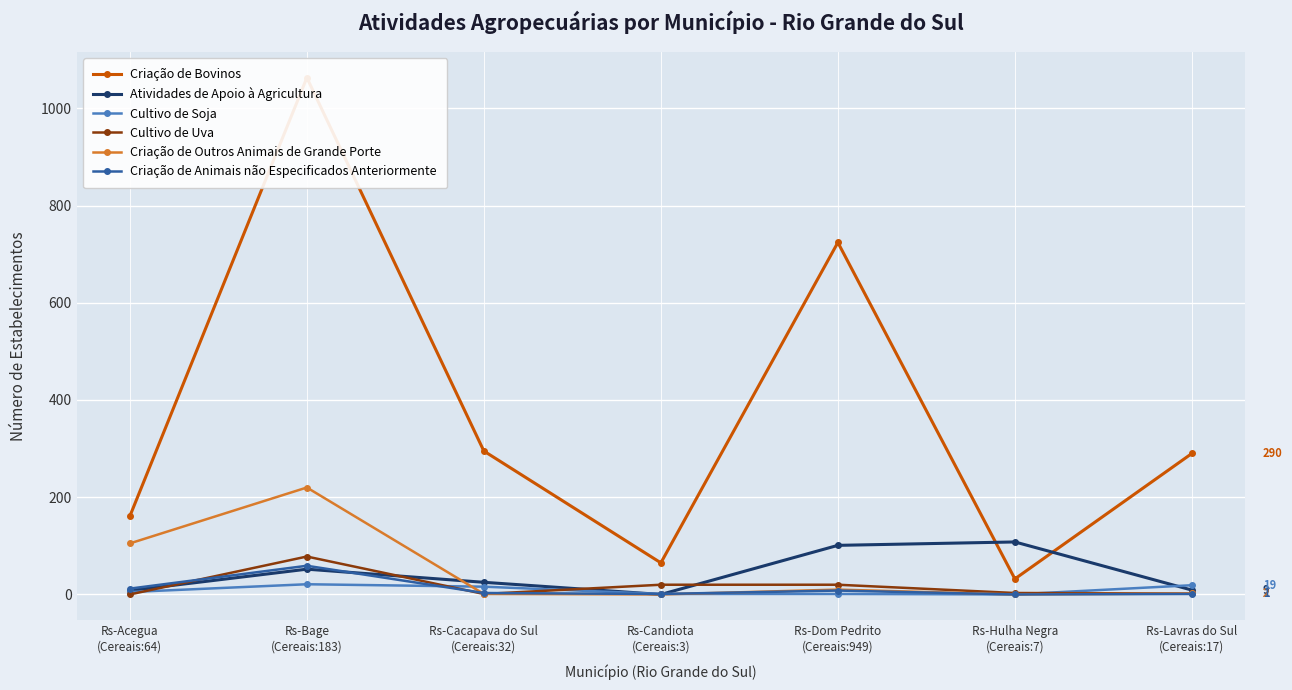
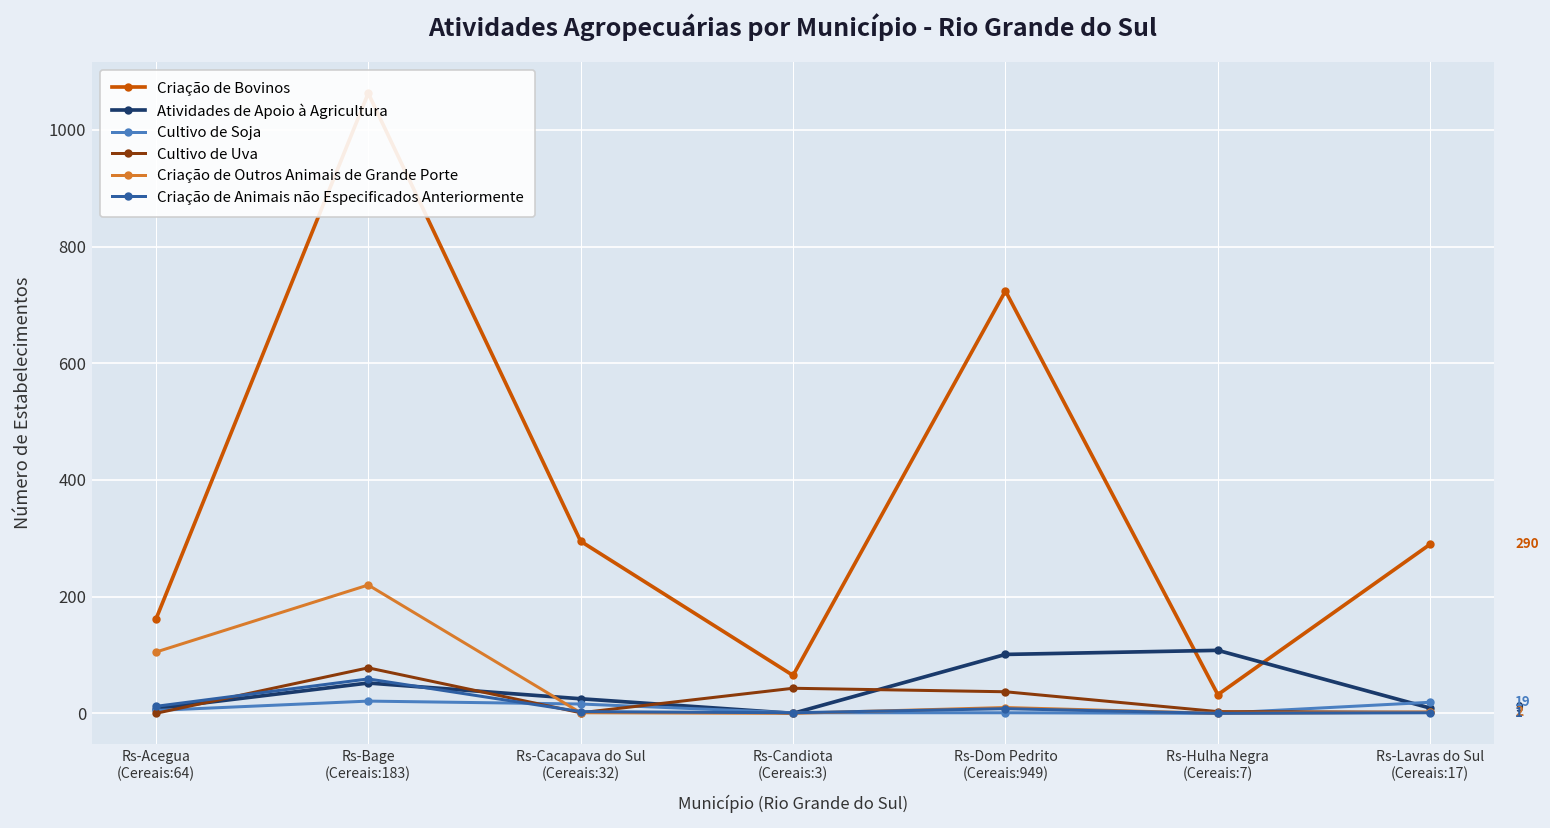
Cultivo de Uva, Rs-Candiota (Cereais:3): 20 -> 40
Cultivo de Uva, Rs-Dom Pedrito (Cereais:949): 20 -> 40
